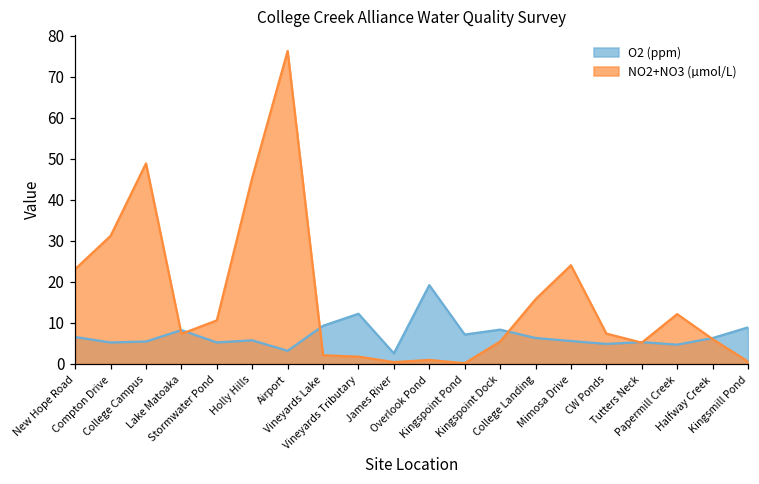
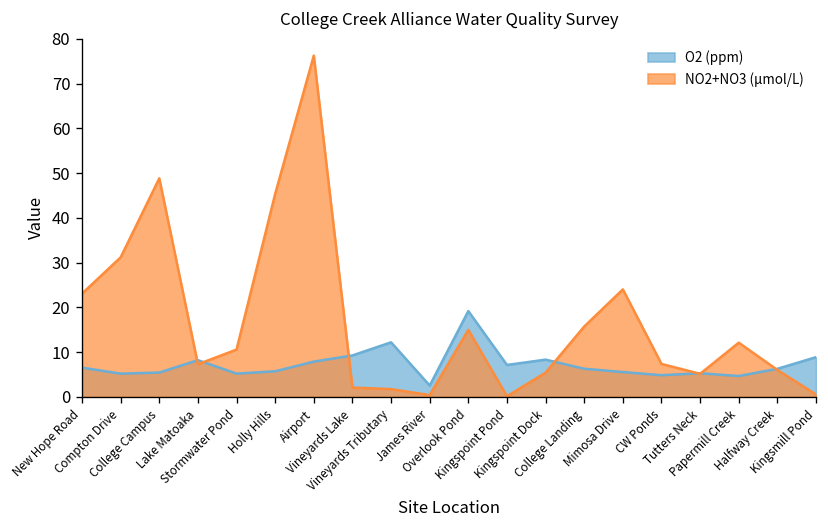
O2 (ppm), Airport: 3 -> 8
NO2+NO3 (µmol/L), Overlook Pond: 1 -> 15
